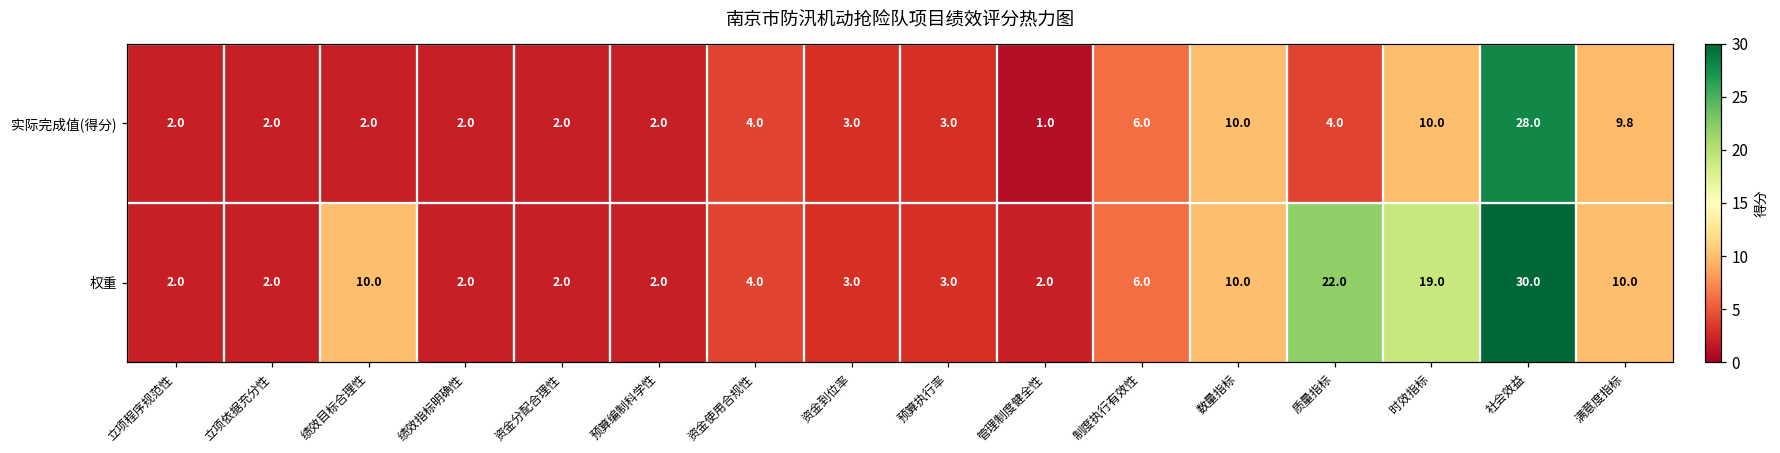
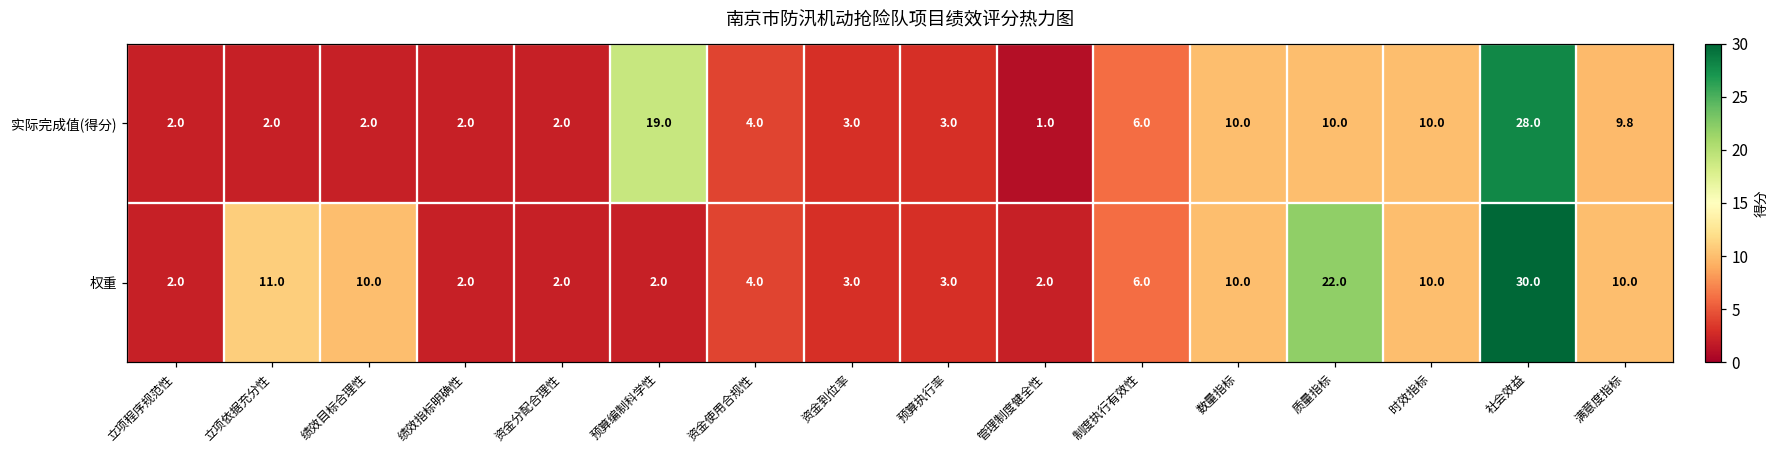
实际完成值(得分), 预算编制科学性: 2.0 -> 19.0
实际完成值(得分), 质量指标: 4.0 -> 10.0
权重, 立项依据充分性: 2.0 -> 11.0
权重, 时效指标: 19.0 -> 10.0
